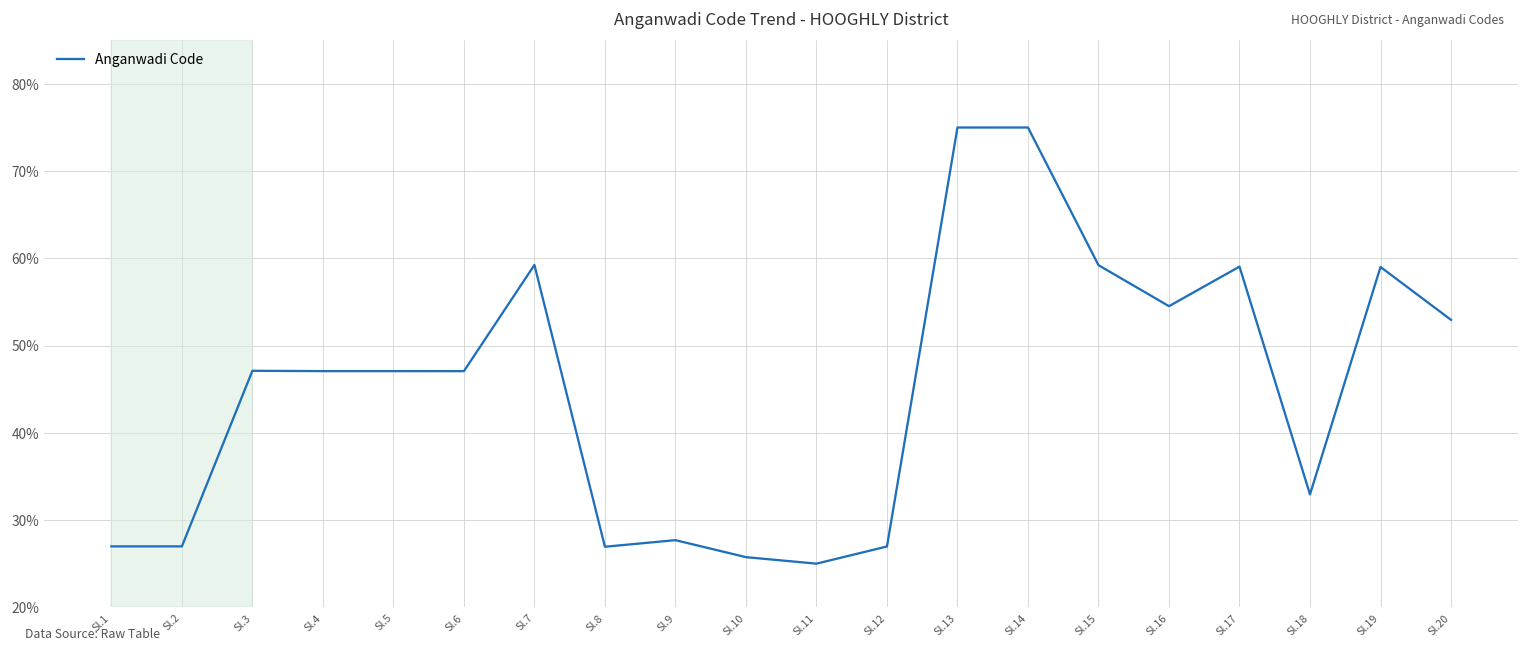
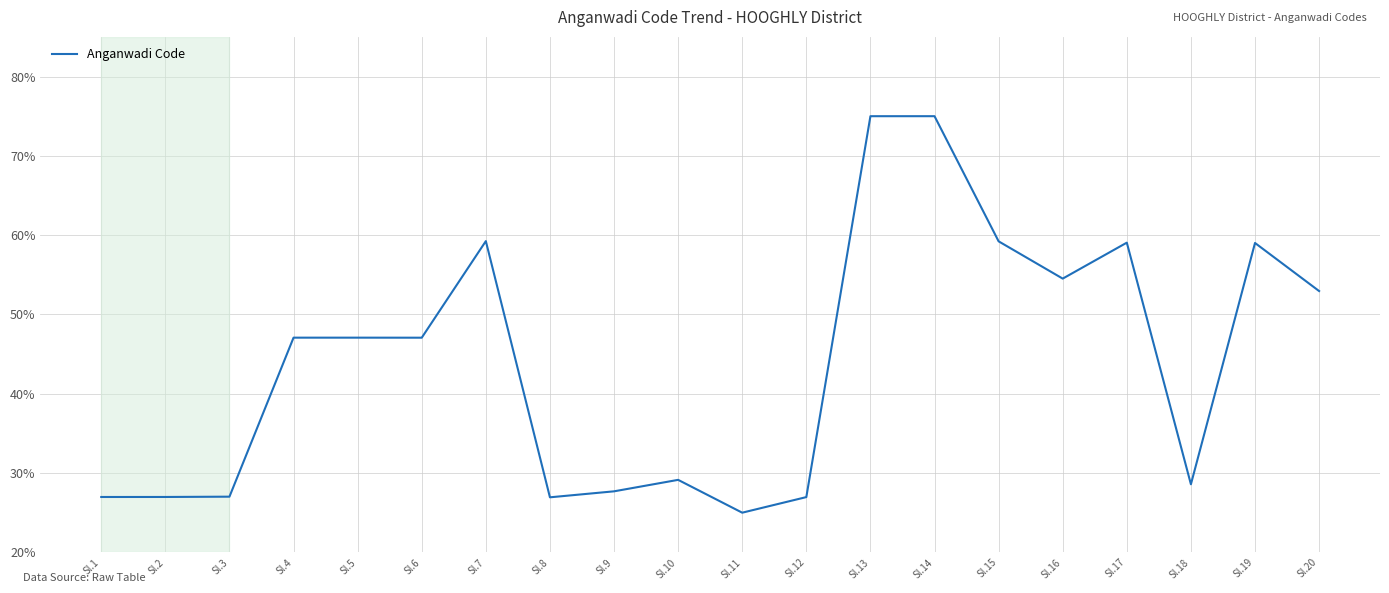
Sl.3: 47% -> 27%
Sl.10: 26% -> 29%
Sl.18: 33% -> 29%
